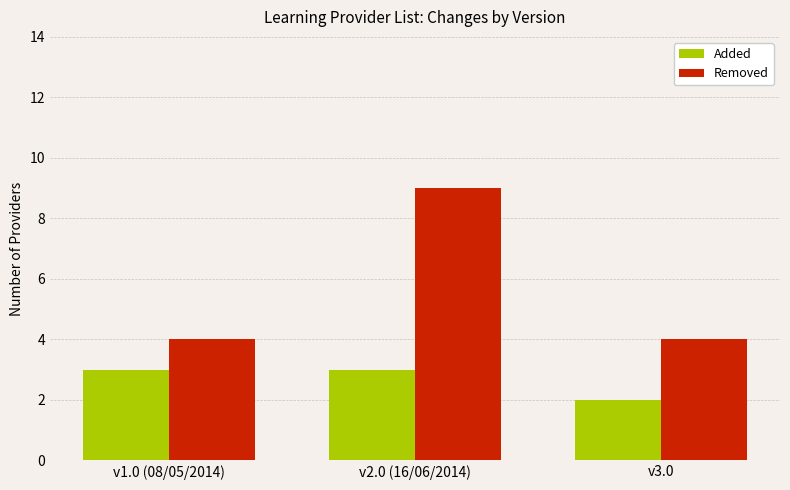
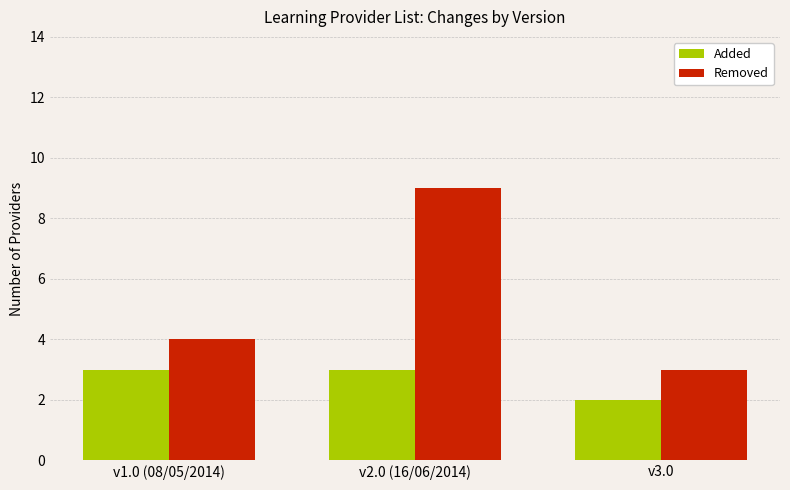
Removed, v3.0: 4 -> 3
